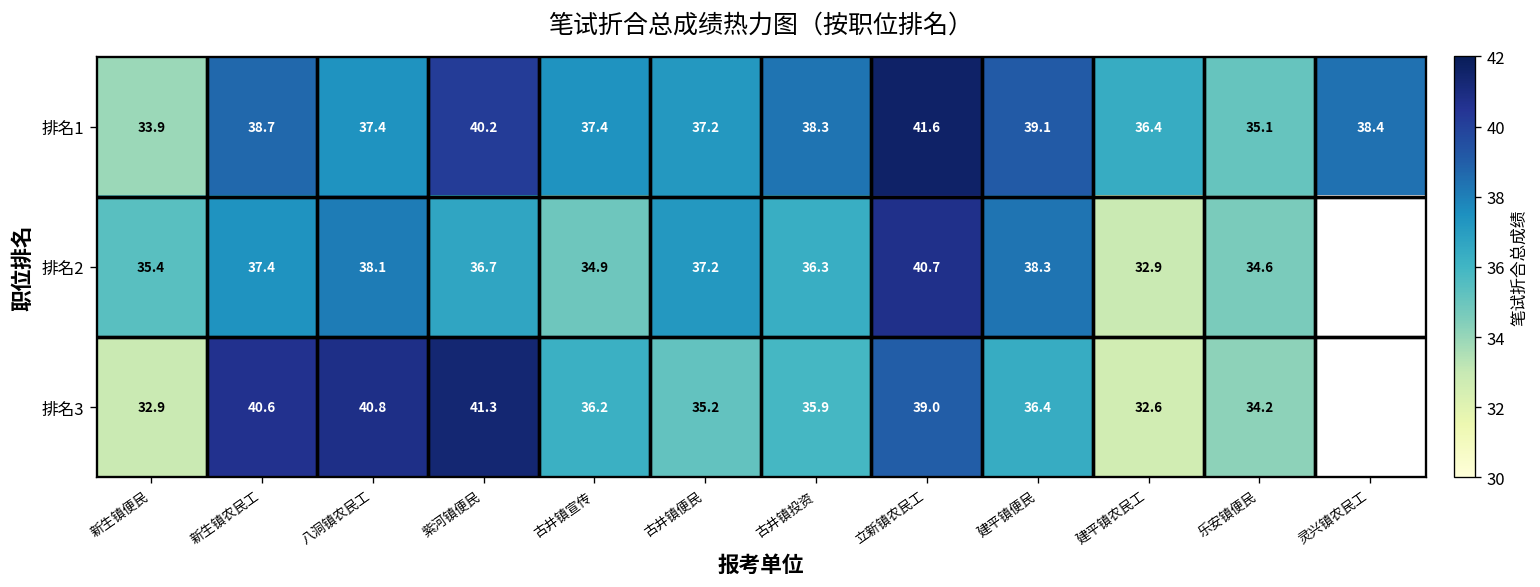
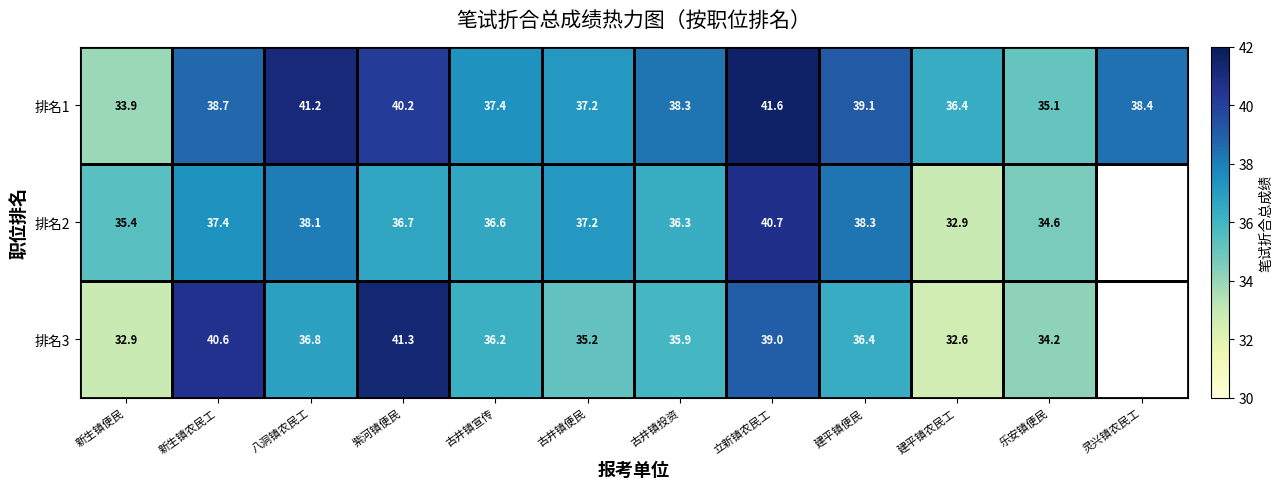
排名1, 八洞镇农民工: 37.4 -> 41.2
排名2, 古井镇宣传: 34.9 -> 36.6
排名3, 八洞镇农民工: 40.8 -> 36.8
